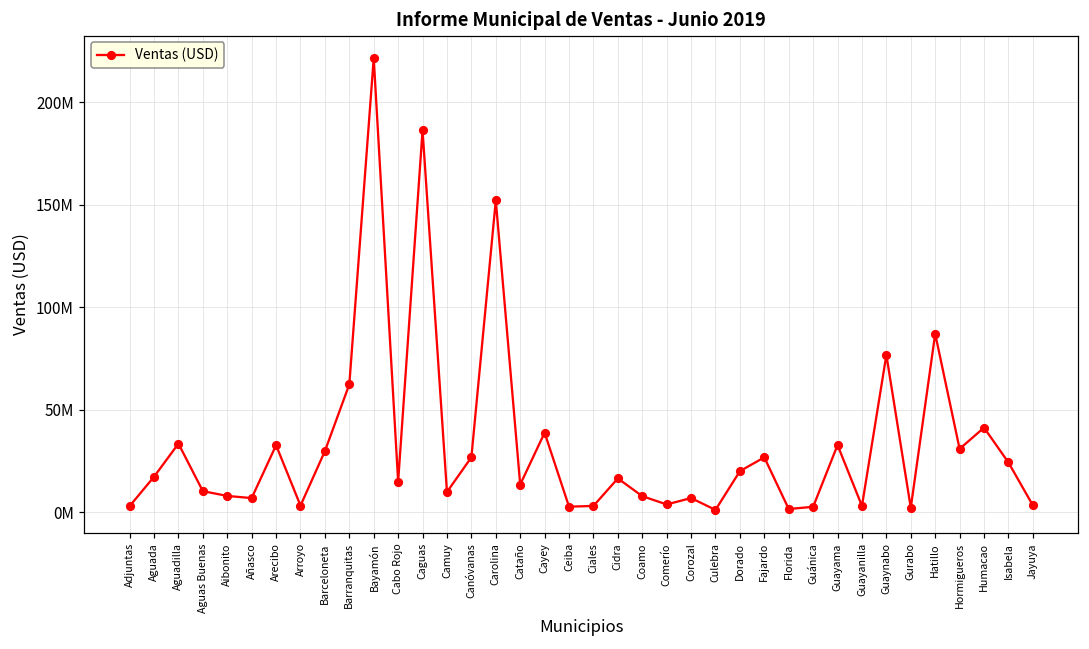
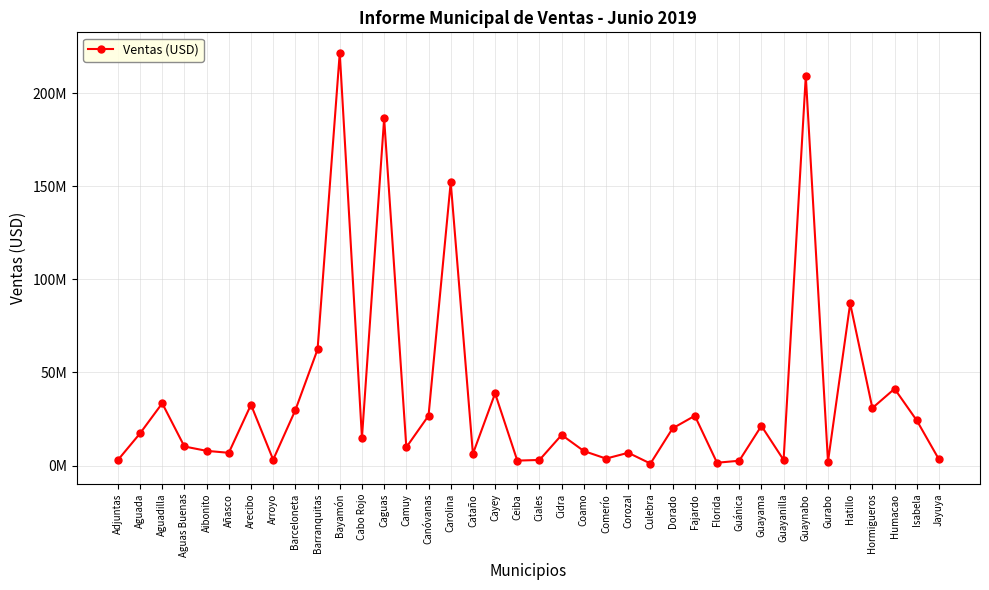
Cataño: 13000000 -> 6000000
Guayama: 33000000 -> 21000000
Guaynabo: 77000000 -> 209000000
